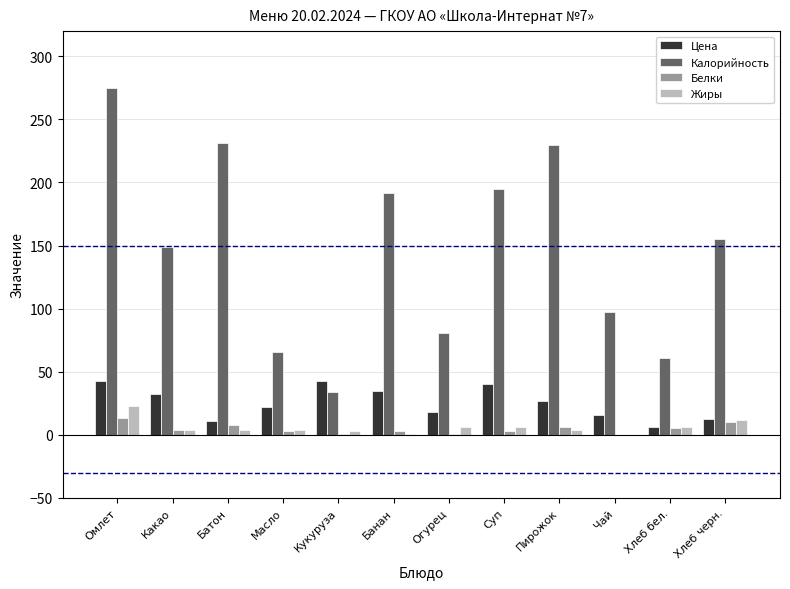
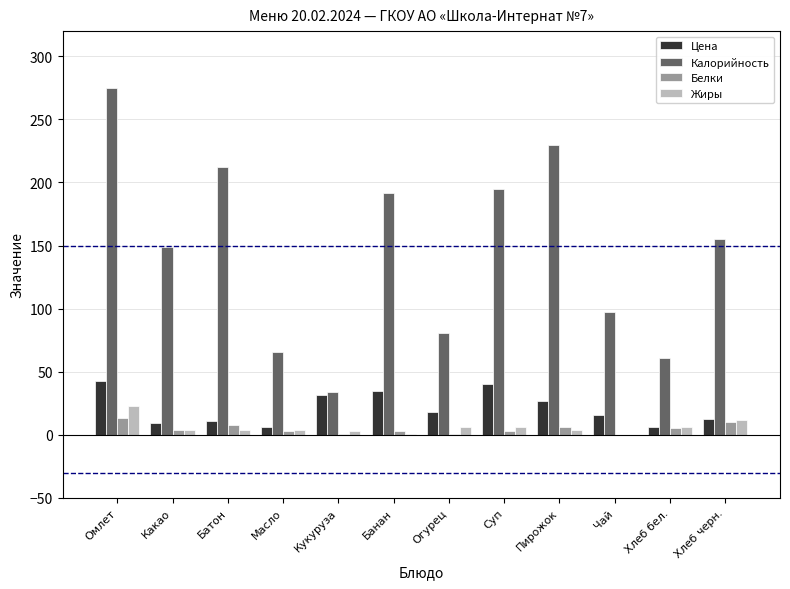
Цена, Какао: 32 -> 9
Калорийность, Батон: 231 -> 212
Цена, Масло: 22 -> 7
Цена, Кукуруза: 43 -> 31
